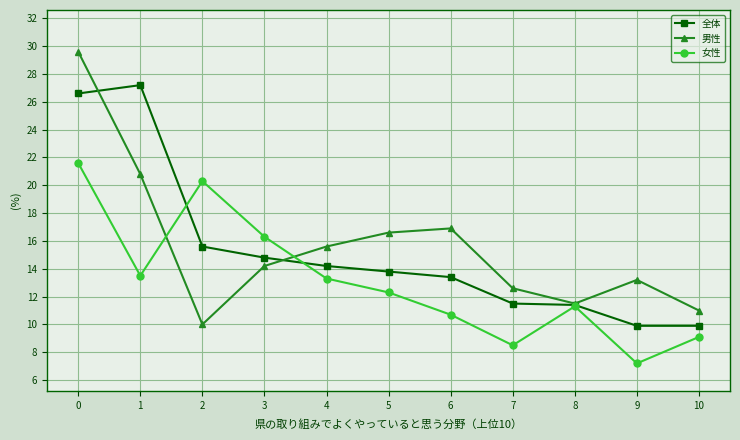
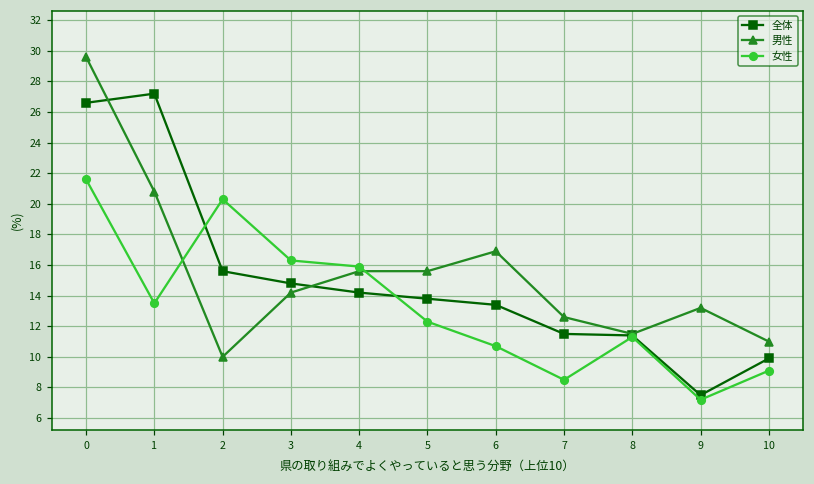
女性, 4: 13.3 -> 15.9
男性, 5: 16.6 -> 15.6
全体, 9: 9.9 -> 7.5
